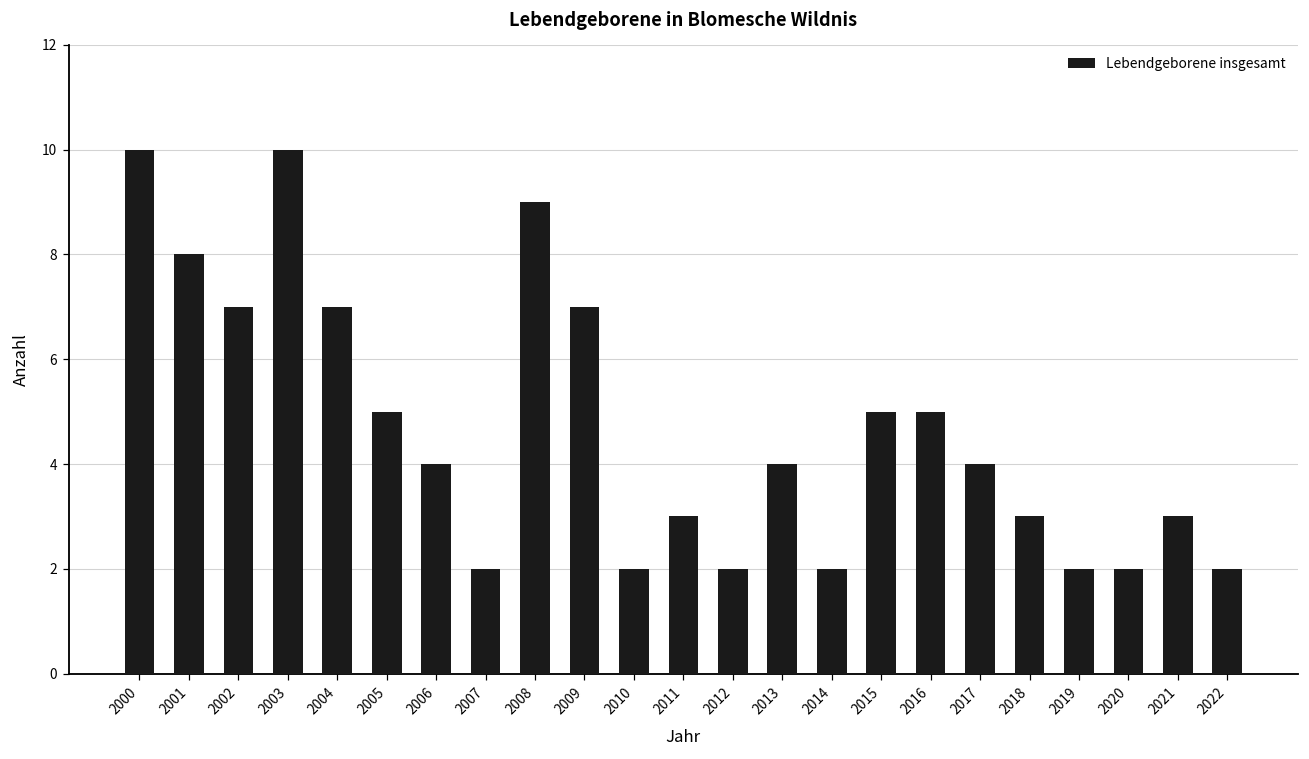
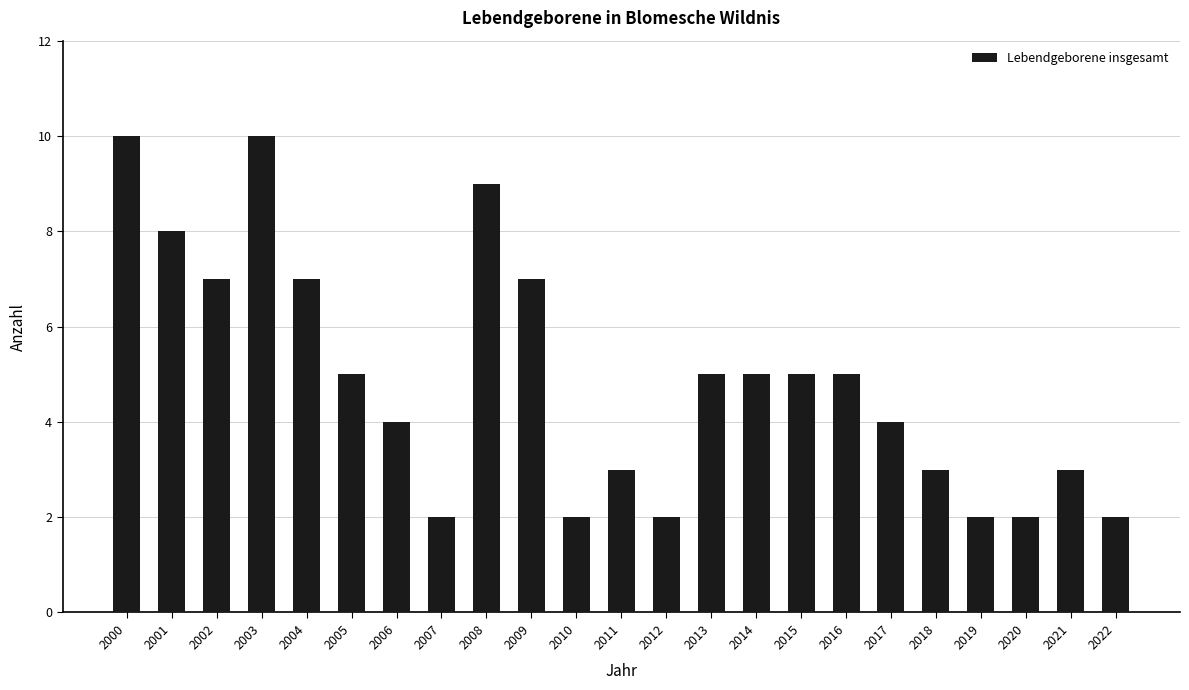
2013: 4 -> 5
2014: 2 -> 5
